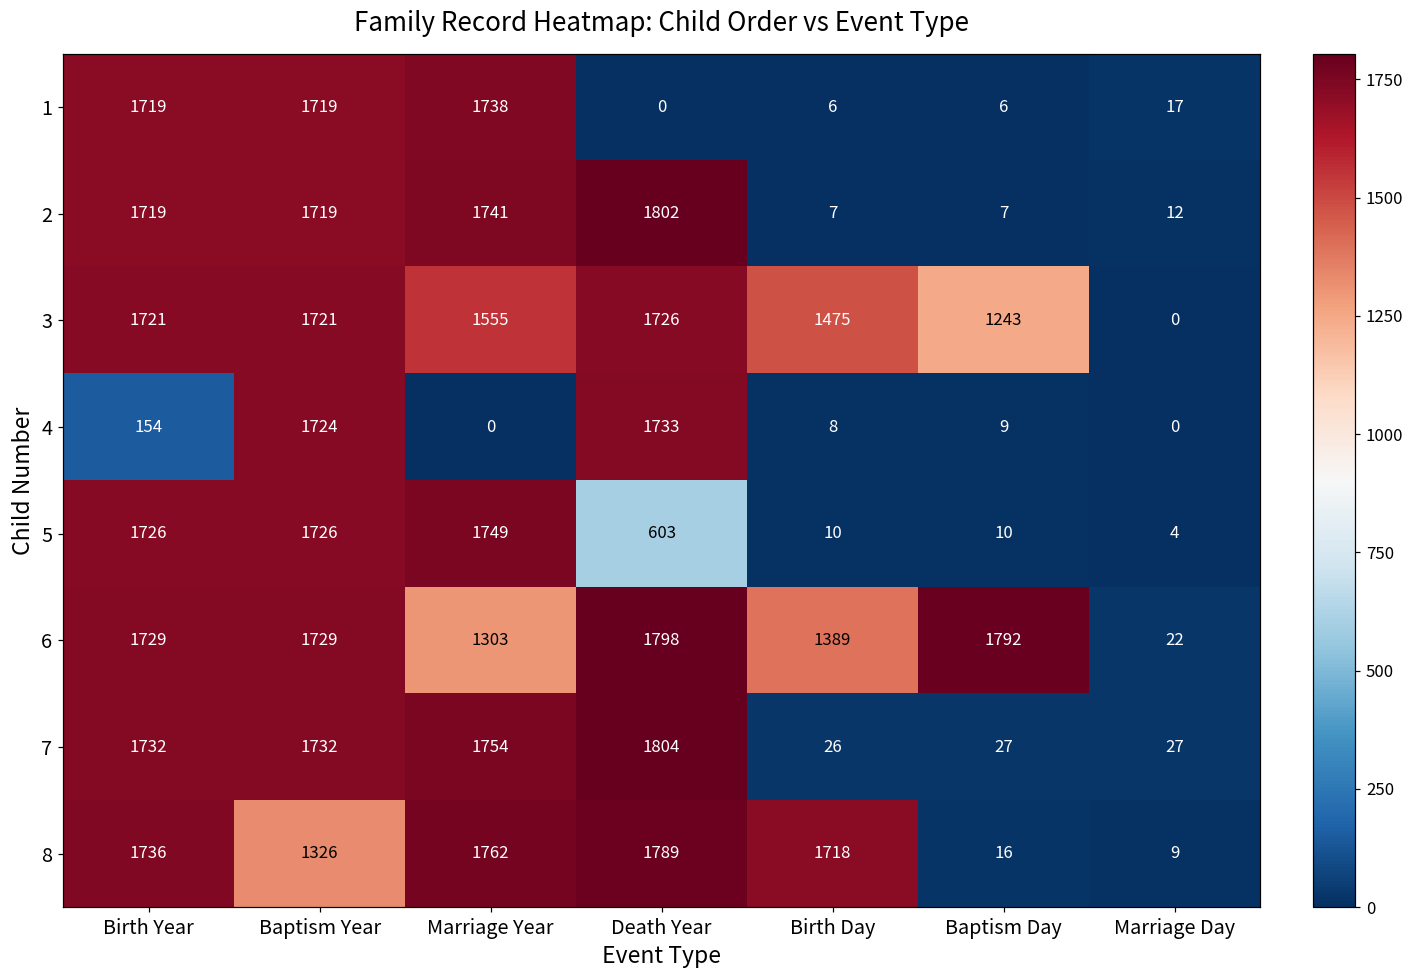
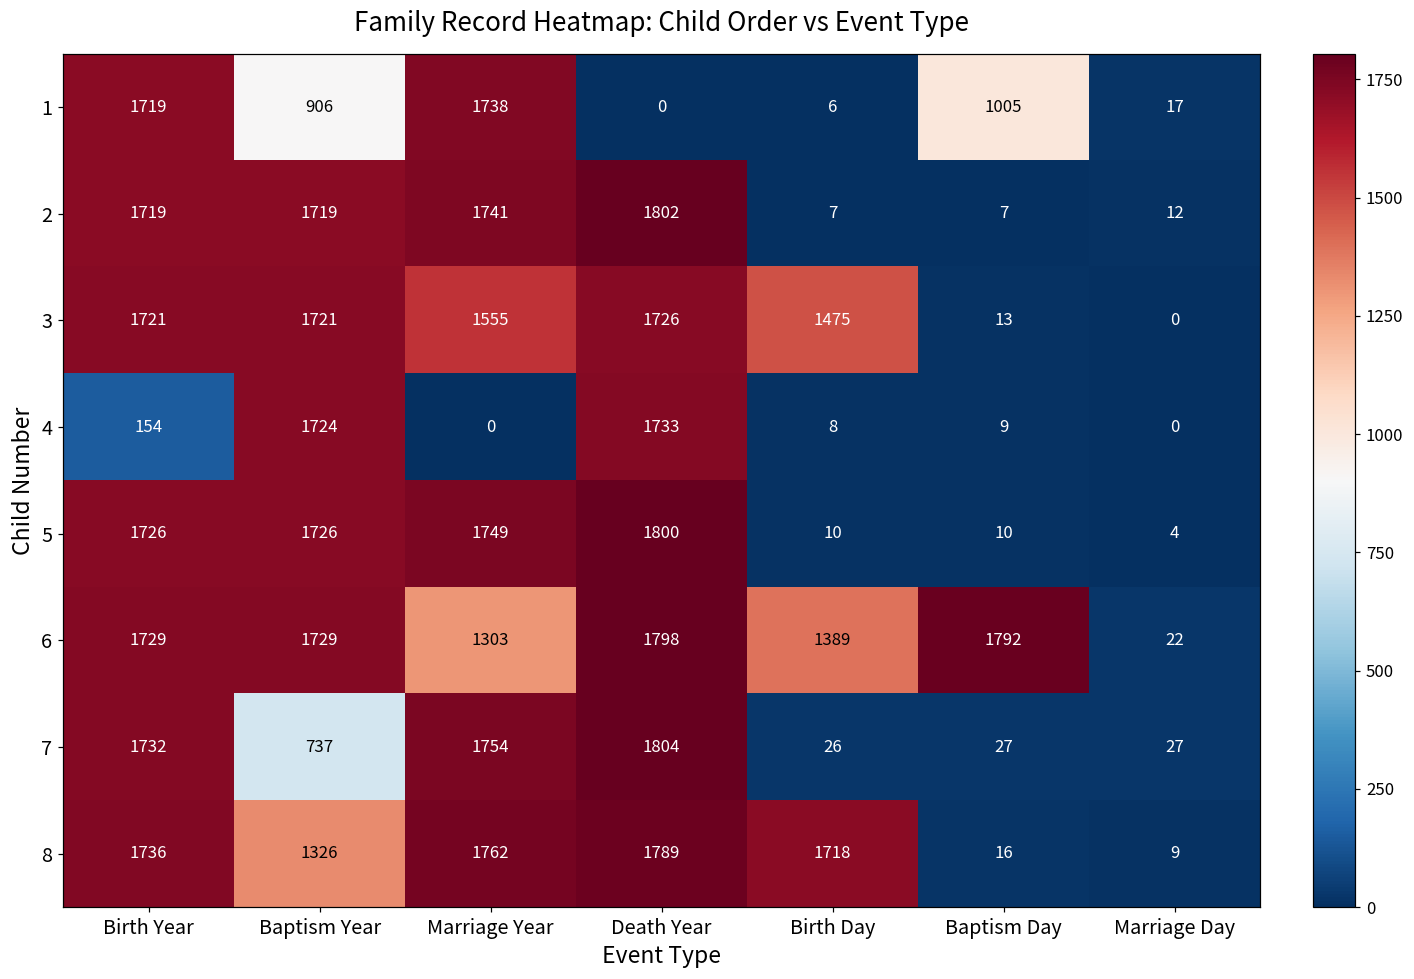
1, Baptism Year: 1719 -> 906
1, Baptism Day: 6 -> 1005
3, Baptism Day: 1243 -> 13
5, Death Year: 603 -> 1800
7, Baptism Year: 1732 -> 737
